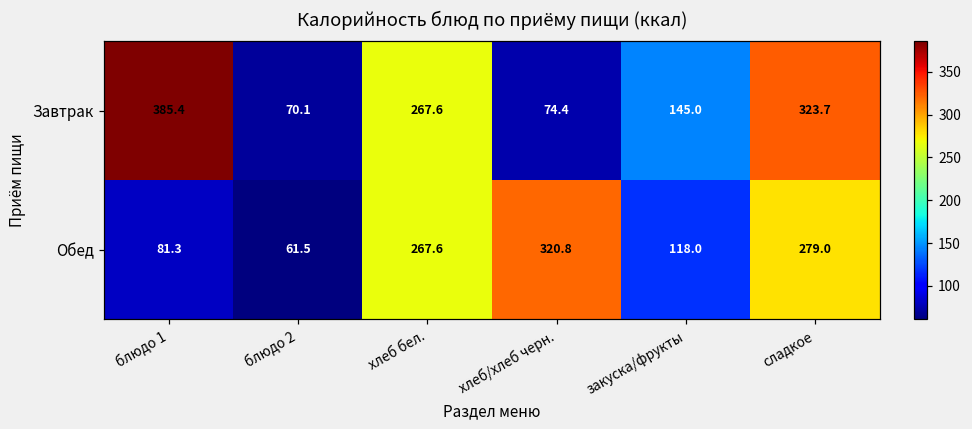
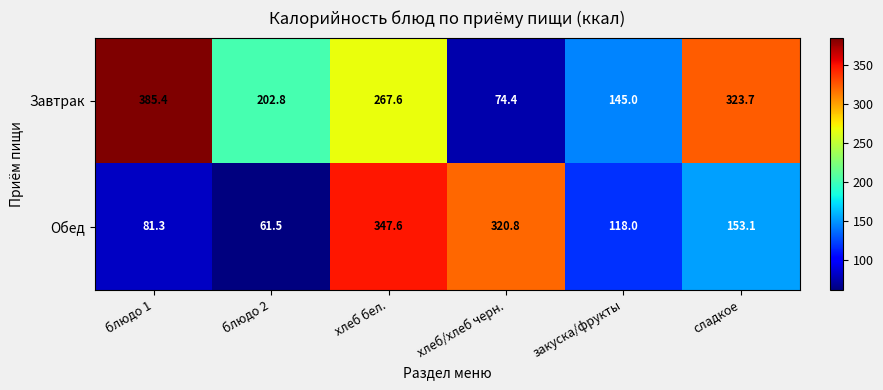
Завтрак, блюдо 2: 70.1 -> 202.8
Обед, хлеб бел.: 267.6 -> 347.6
Обед, сладкое: 279.0 -> 153.1
